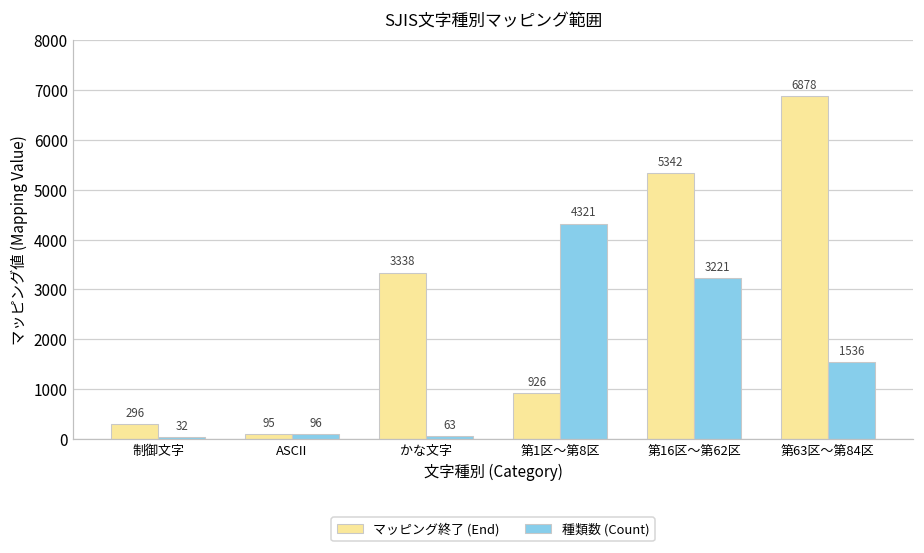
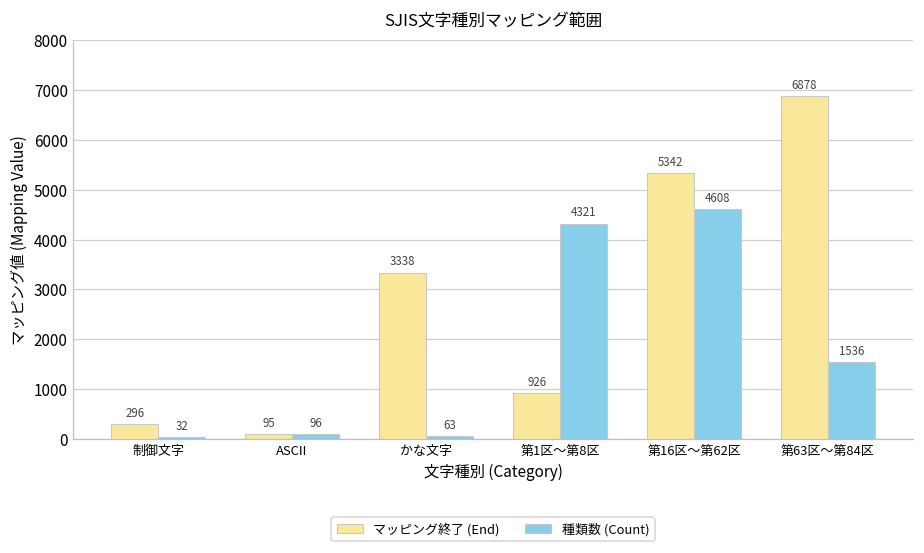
種類数 (Count), 第16区～第62区: 3221 -> 4608
